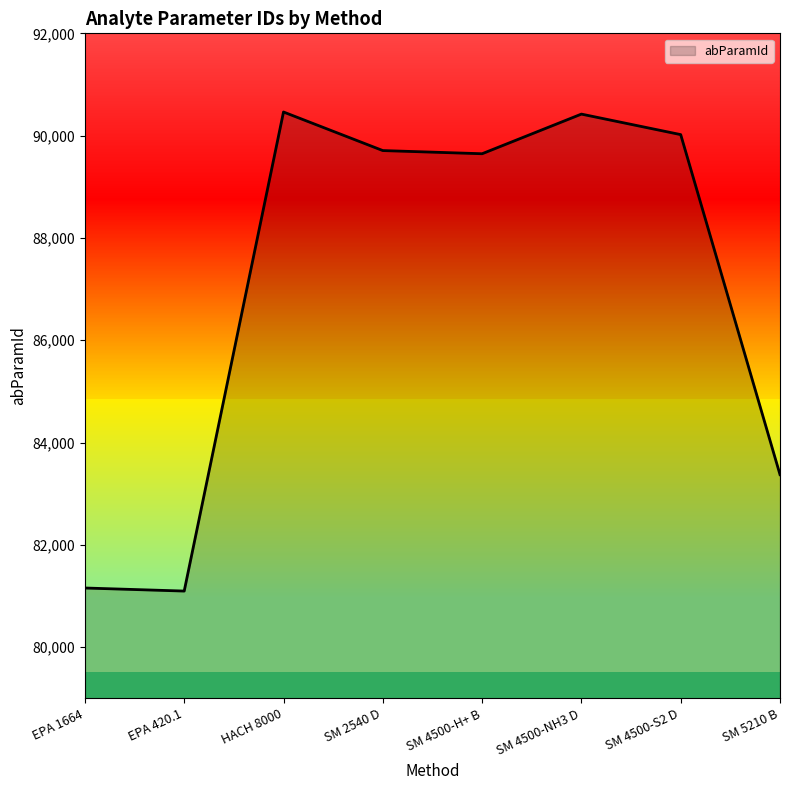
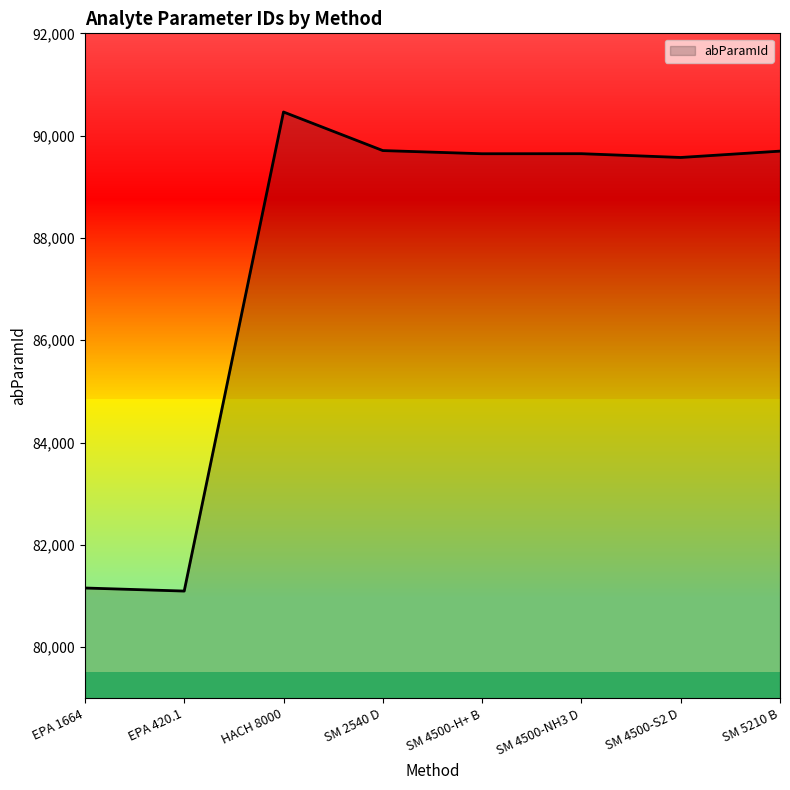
SM 4500-NH3 D: 90,400 -> 89,600
SM 4500-S2 D: 90,000 -> 89,600
SM 5210 B: 83,400 -> 89,700
